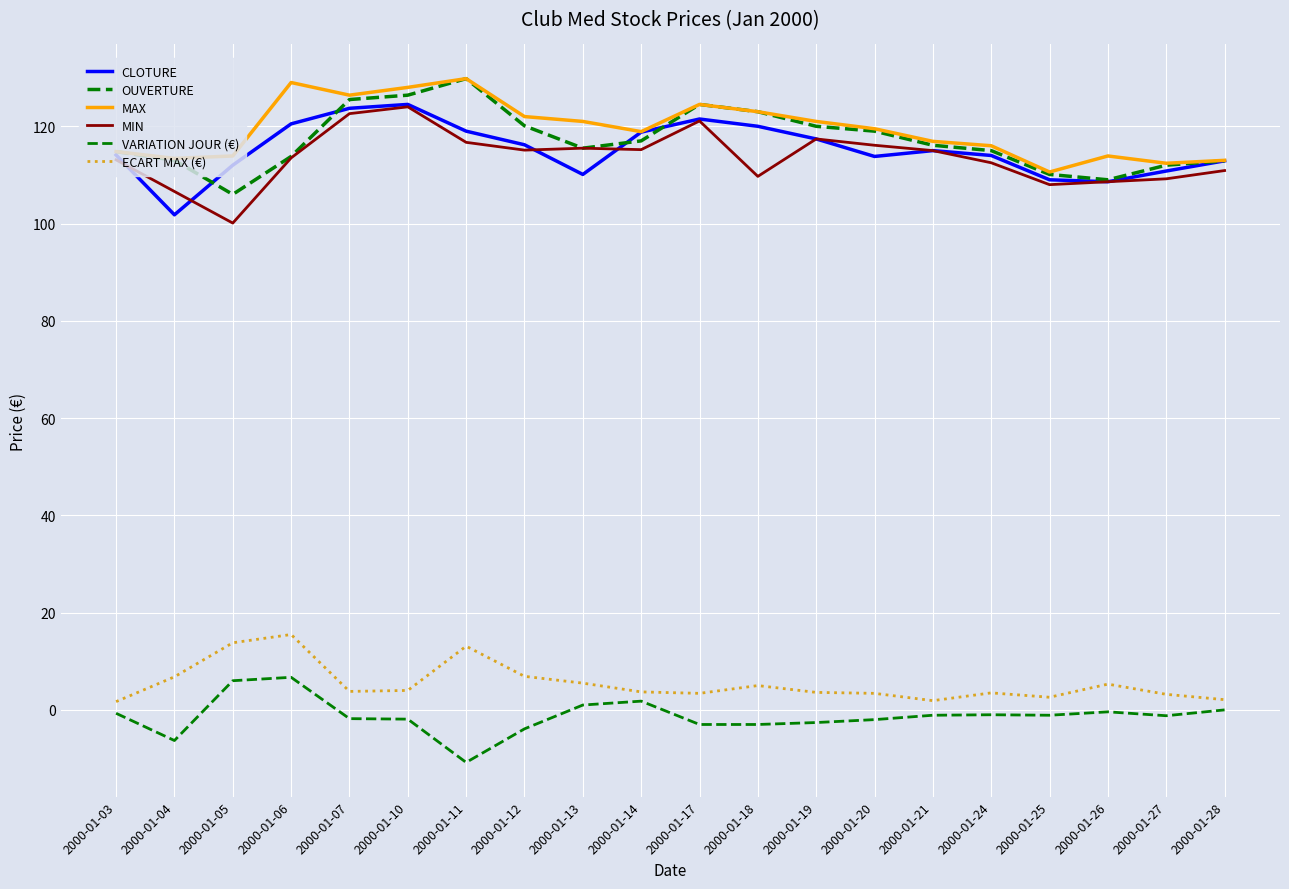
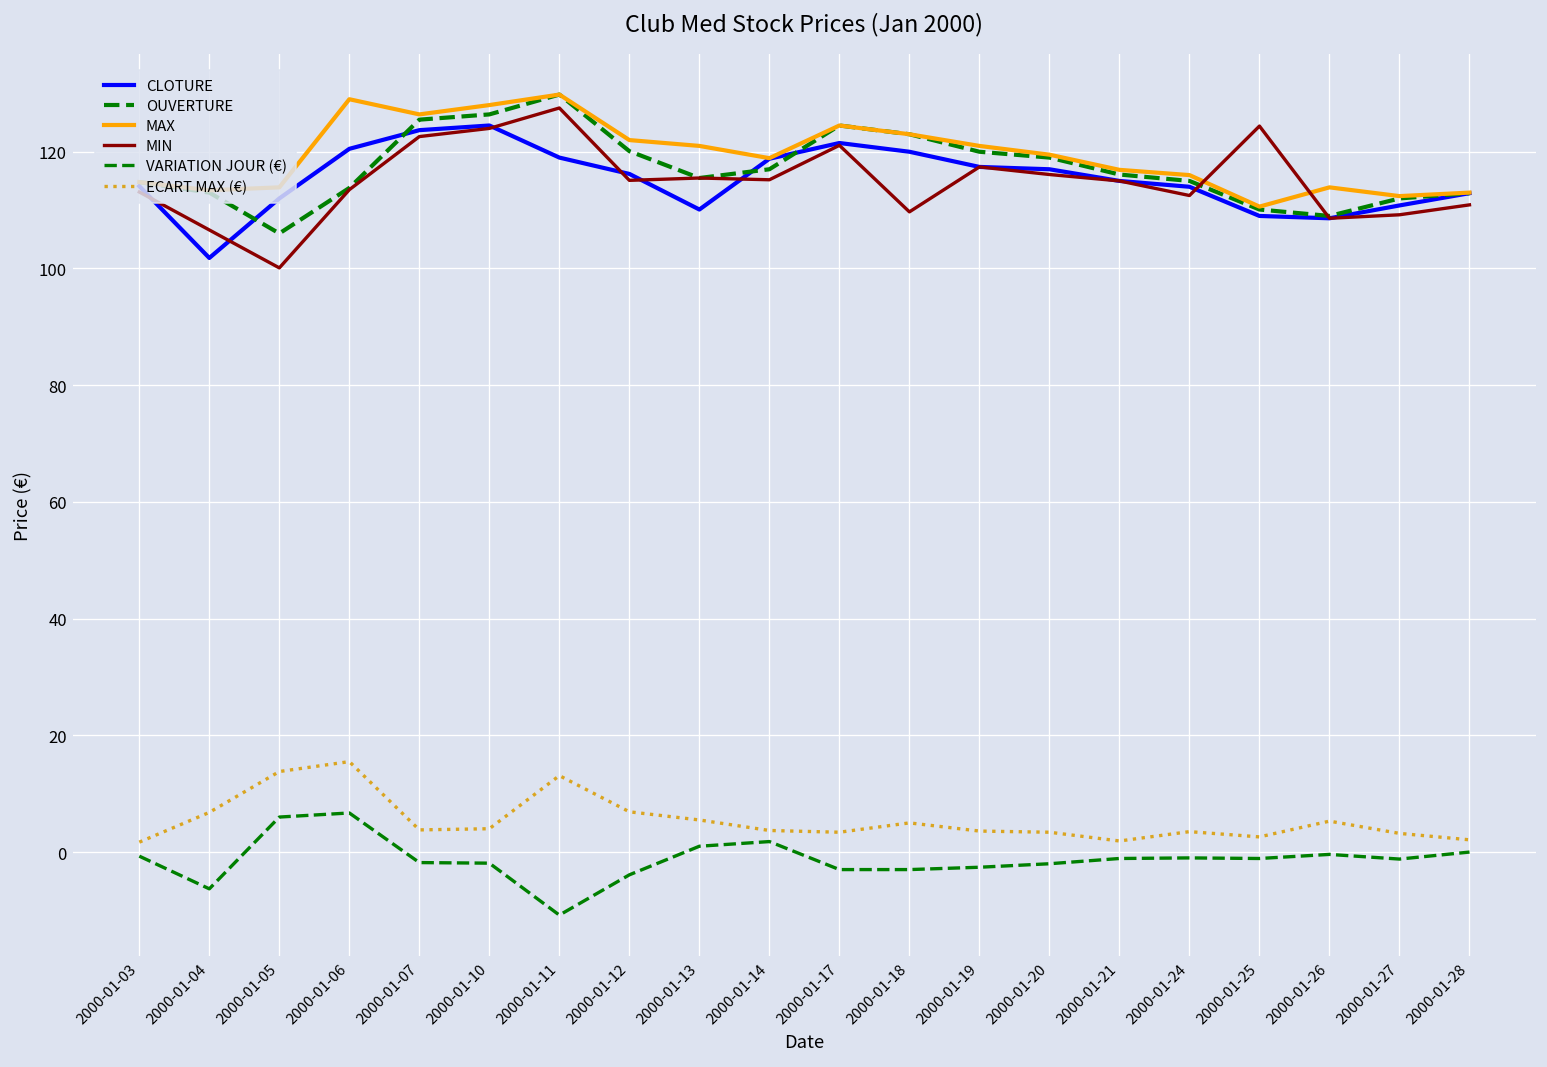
MIN, 2000-01-11: 117 -> 128
CLOTURE, 2000-01-20: 114 -> 117
MIN, 2000-01-25: 108 -> 124
